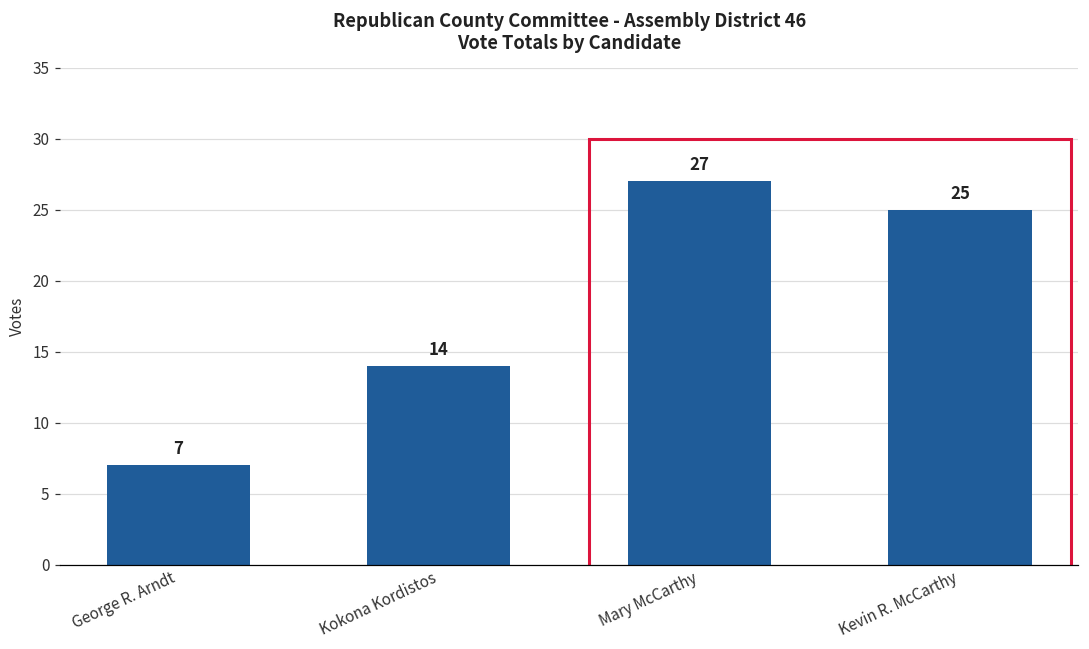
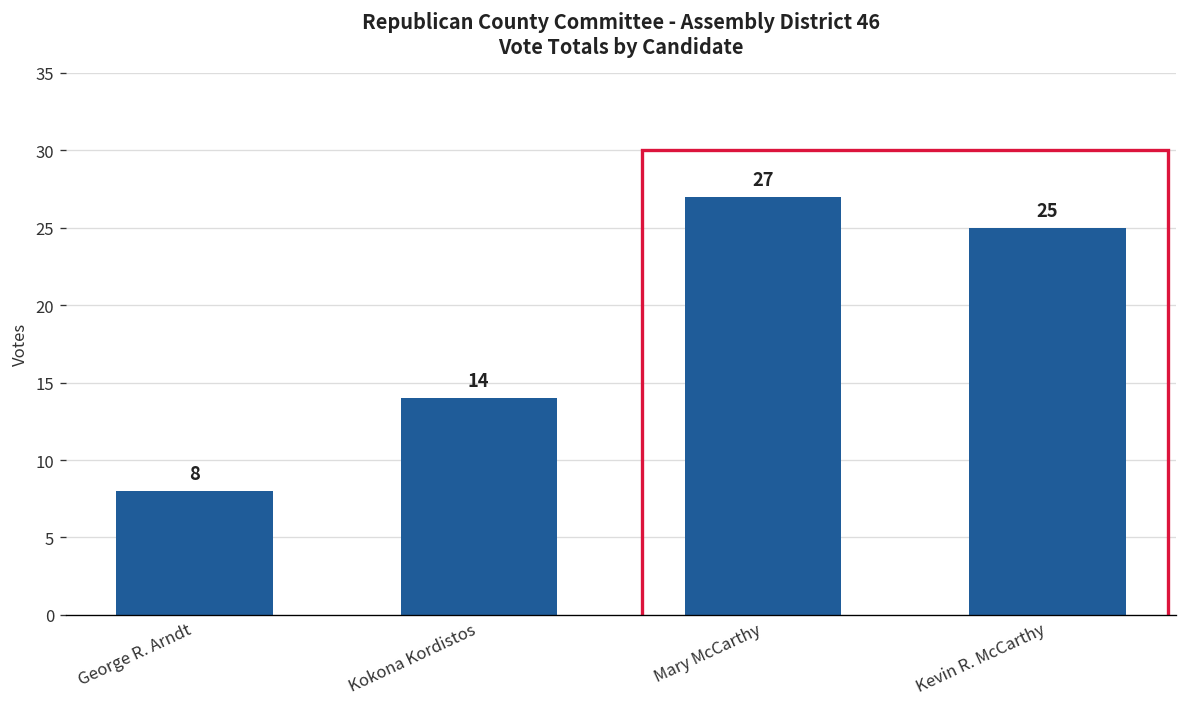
George R. Arndt: 7 -> 8
